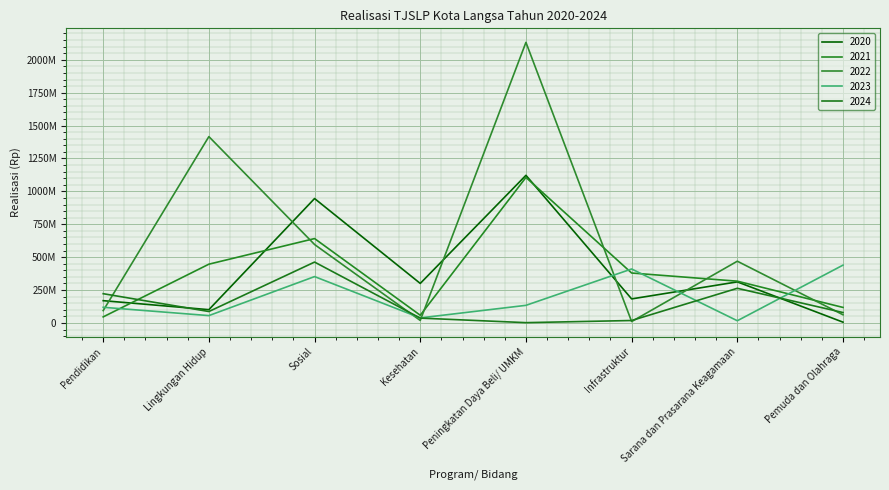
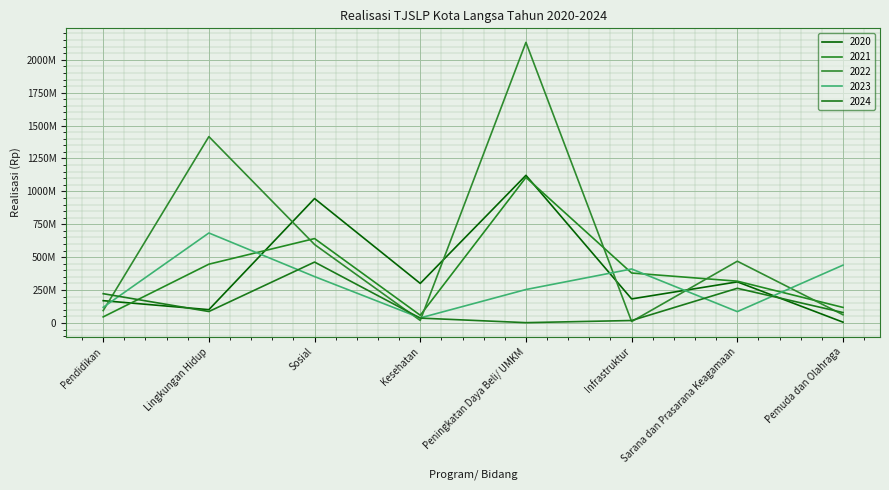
2023, Lingkungan Hidup: 60000000 -> 680000000
2023, Peningkatan Daya Beli/ UMKM: 130000000 -> 250000000
2023, Sarana dan Prasarana Keagamaan: 20000000 -> 90000000
